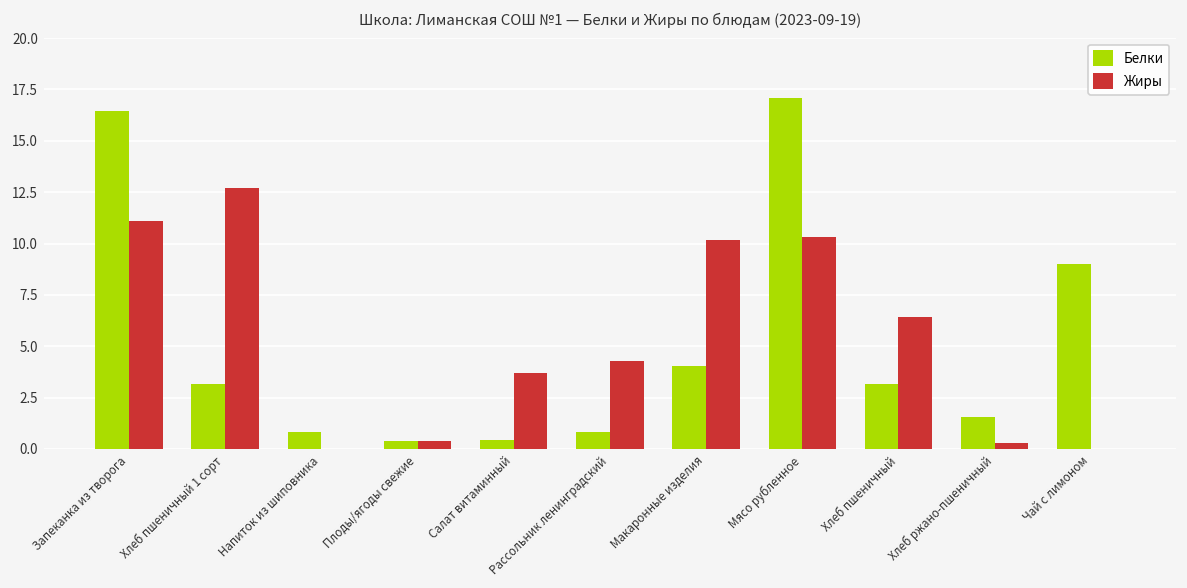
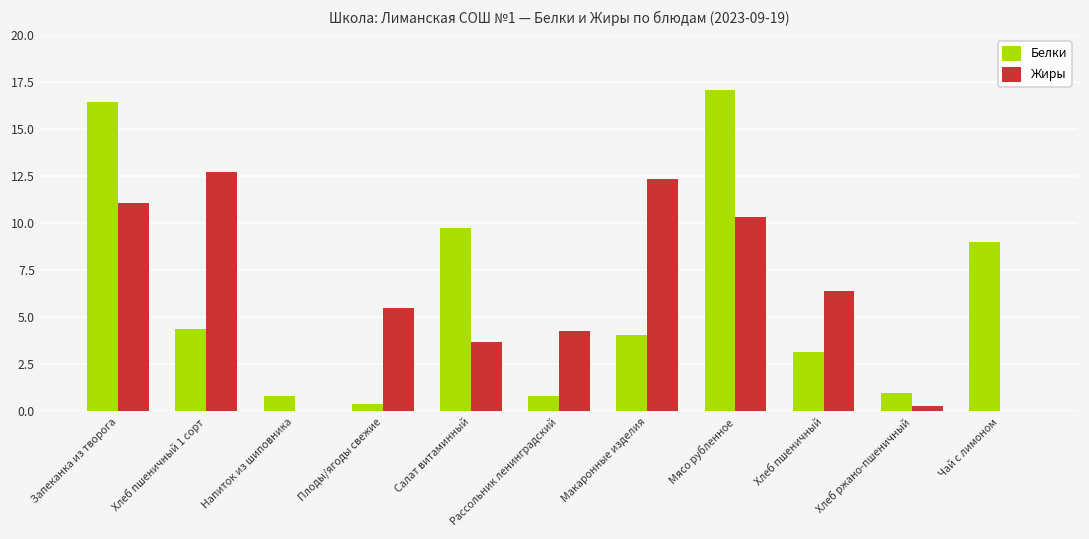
Белки, Хлеб пшеничный 1 сорт: 3.2 -> 4.4
Жиры, Плоды/ягоды свежие: 0.4 -> 5.5
Белки, Салат витаминный: 0.4 -> 9.7
Жиры, Макаронные изделия: 10.2 -> 12.3
Белки, Хлеб ржано-пшеничный: 1.5 -> 1.0
